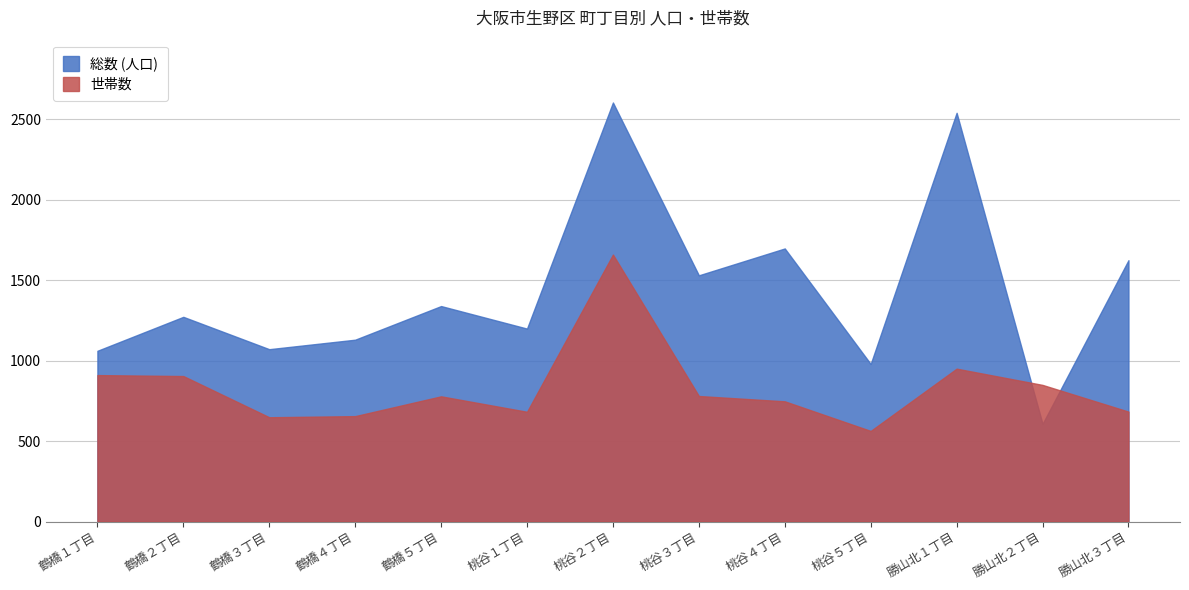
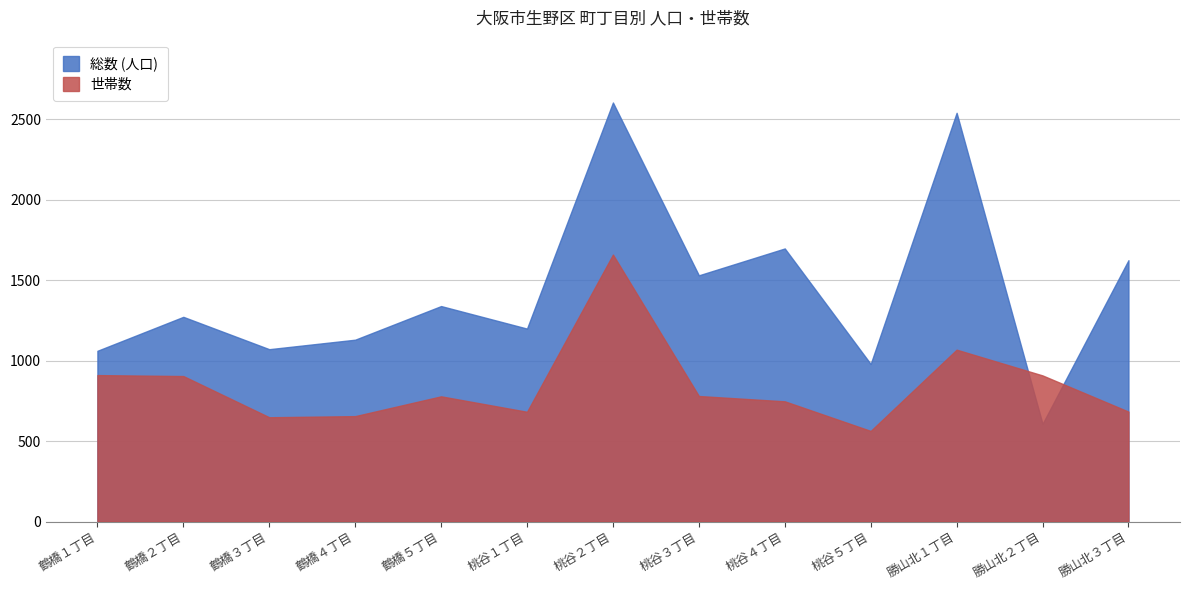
世帯数, 勝山北１丁目: 950 -> 1070
世帯数, 勝山北２丁目: 850 -> 910
